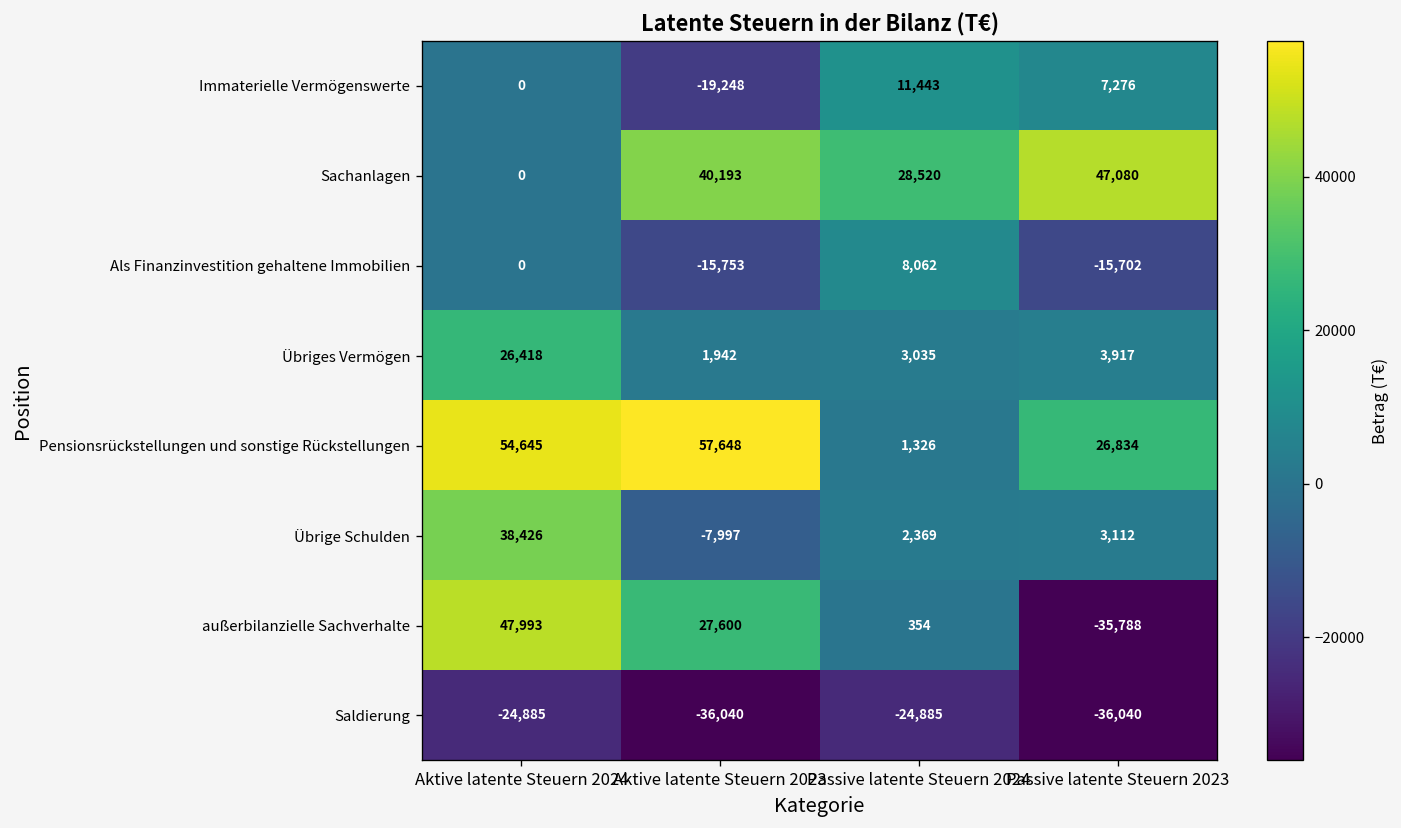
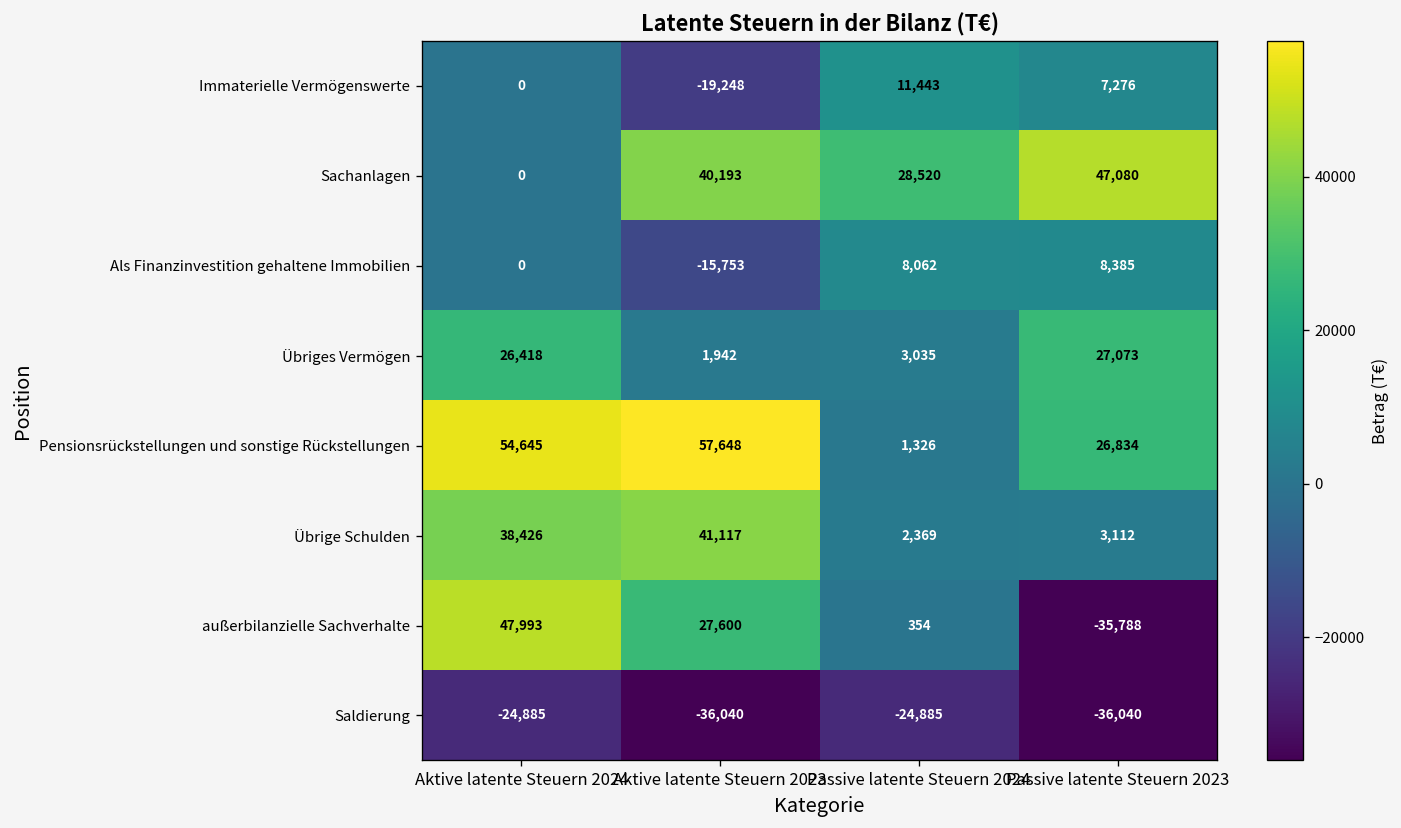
Als Finanzinvestition gehaltene Immobilien, Passive latente Steuern 2023: -15,702 -> 8,385
Übriges Vermögen, Passive latente Steuern 2023: 3,917 -> 27,073
Übrige Schulden, Aktive latente Steuern 2023: -7,997 -> 41,117
